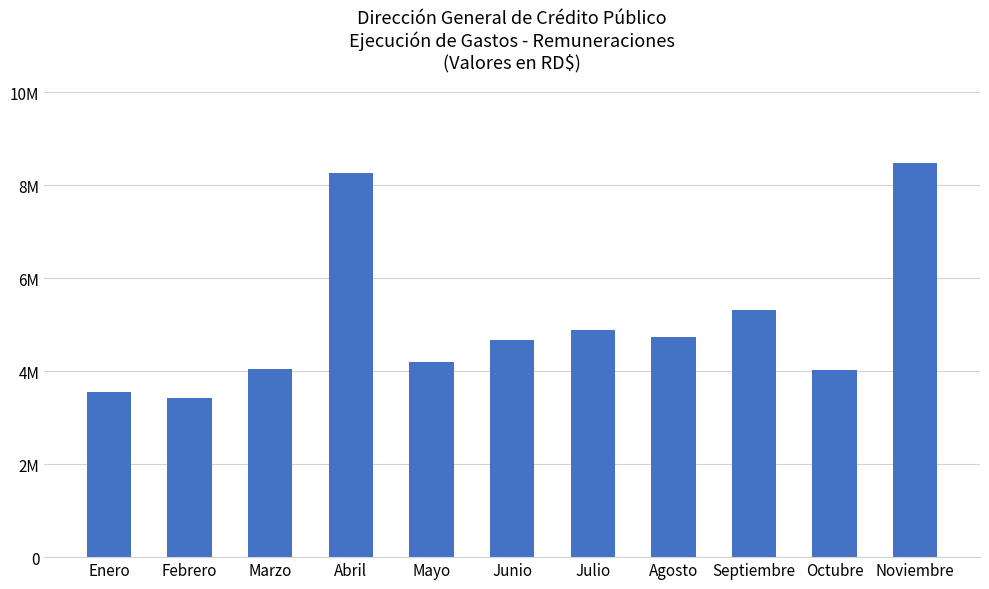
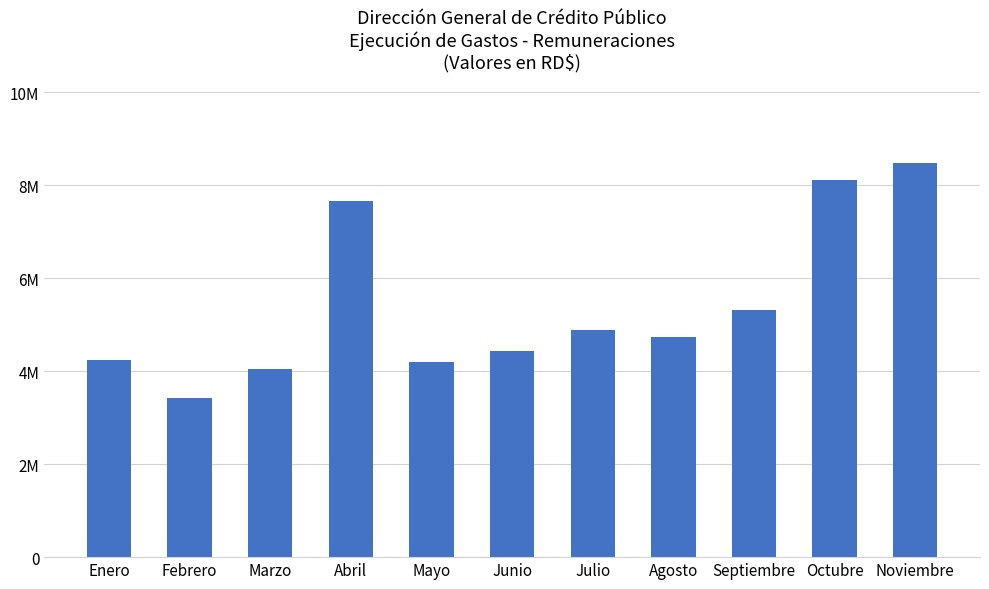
Enero: 3600000 -> 4200000
Abril: 8300000 -> 7700000
Junio: 4700000 -> 4400000
Octubre: 4000000 -> 8100000
